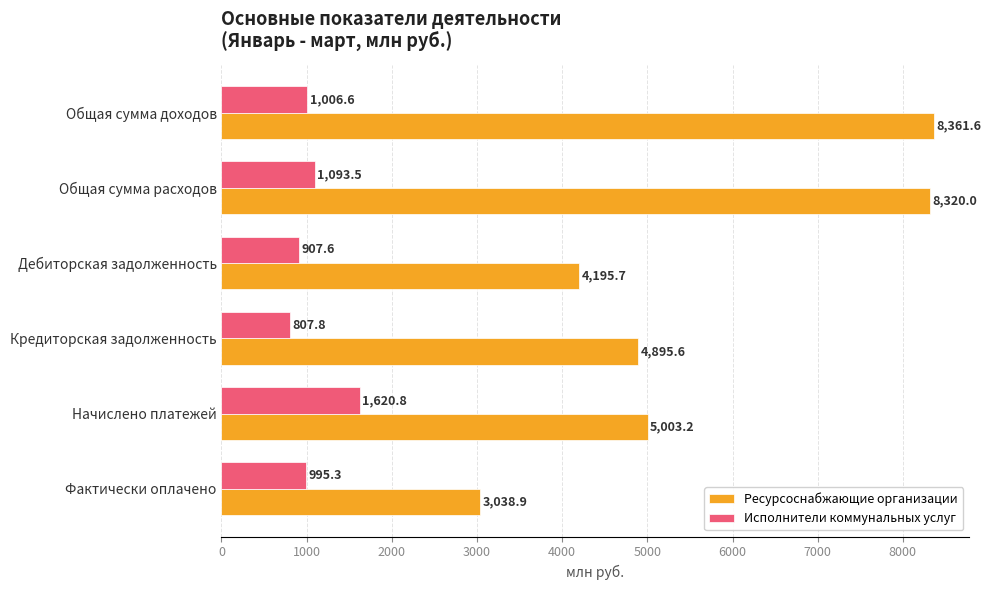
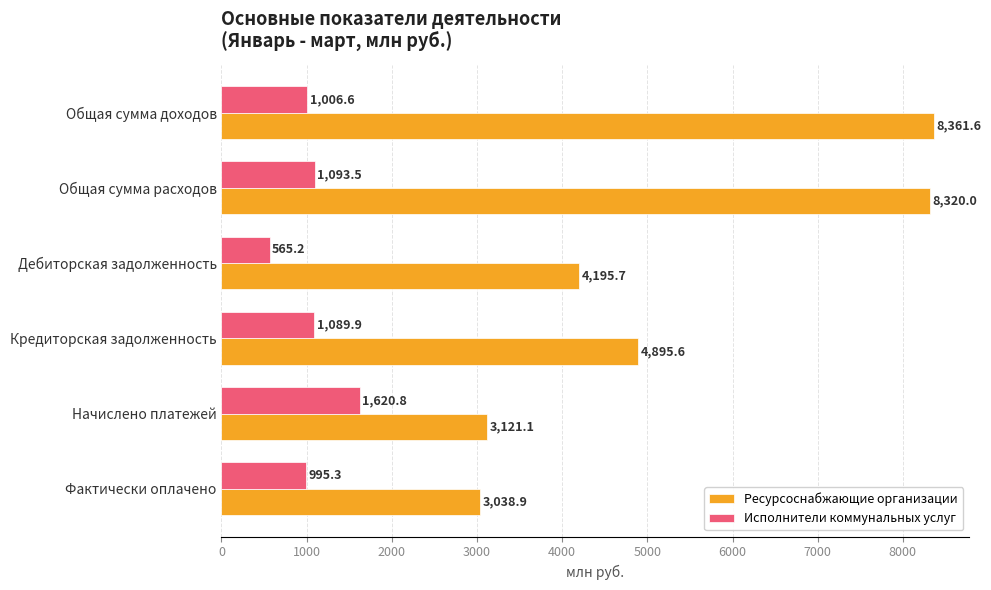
Исполнители коммунальных услуг, Дебиторская задолженность: 907.6 -> 565.2
Исполнители коммунальных услуг, Кредиторская задолженность: 807.8 -> 1,089.9
Ресурсоснабжающие организации, Начислено платежей: 5,003.2 -> 3,121.1
